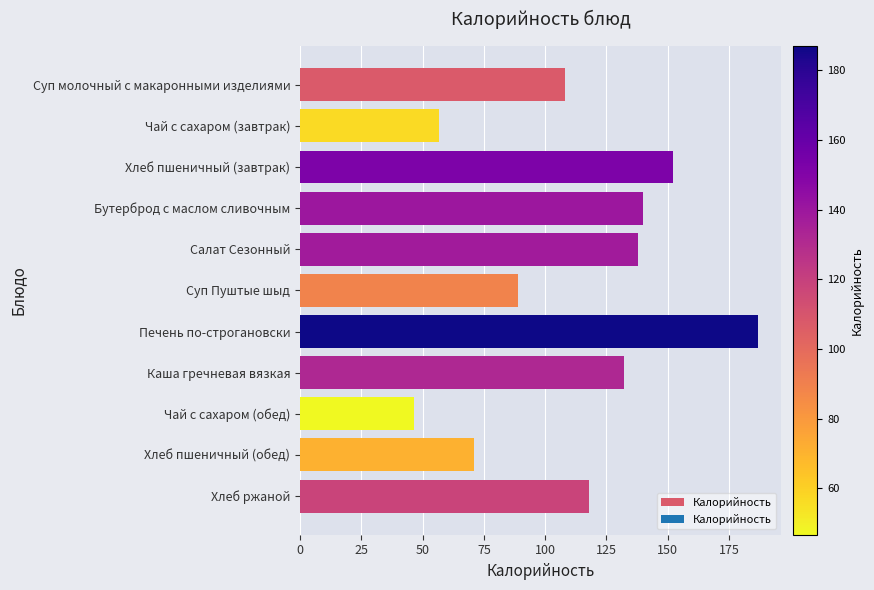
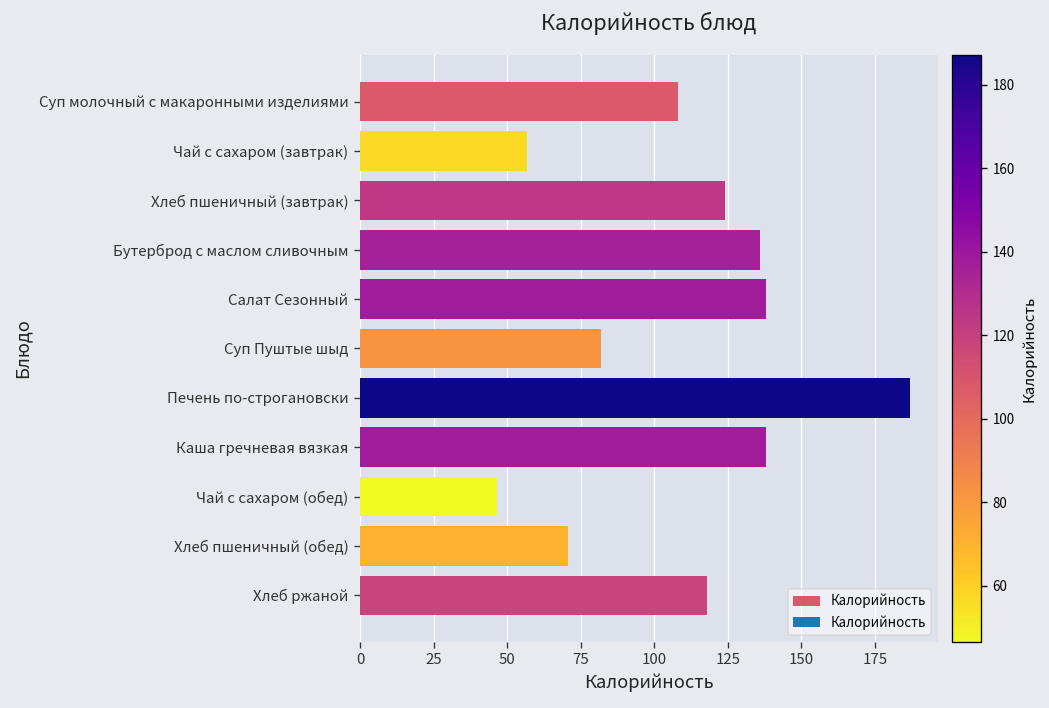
Хлеб пшеничный (завтрак): 152 -> 124
Бутерброд с маслом сливочным: 140 -> 136
Суп Пуштые шыд: 89 -> 82
Каша гречневая вязкая: 132 -> 138
